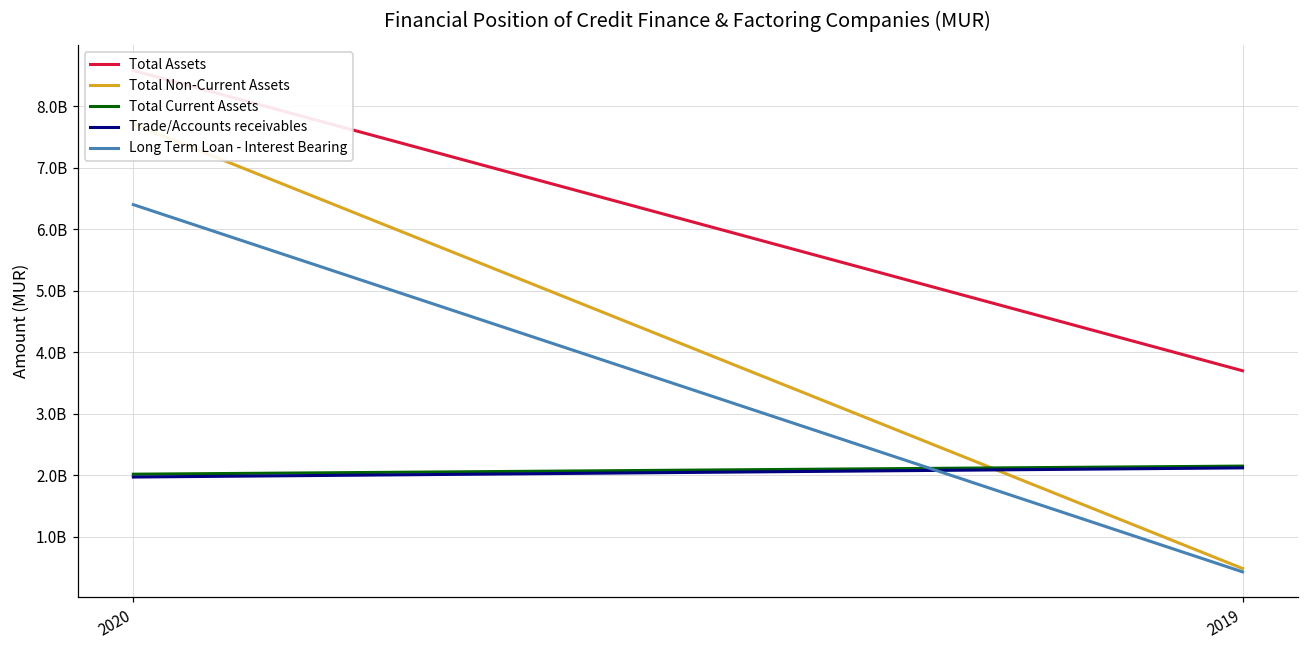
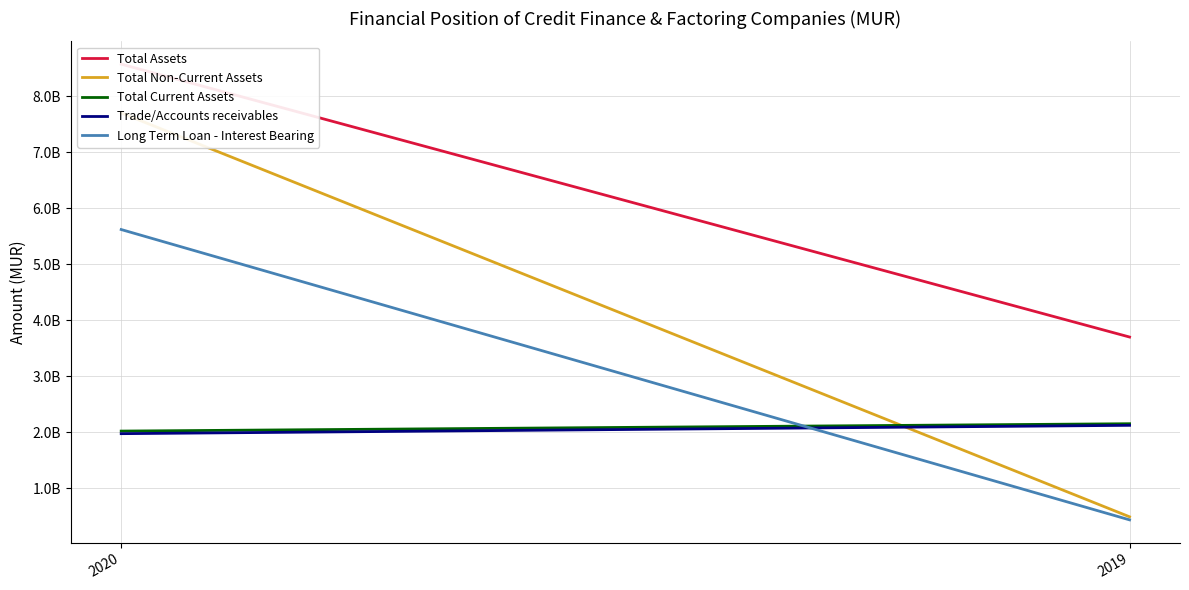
Long Term Loan - Interest Bearing, 2020: 6400000000 -> 5600000000
